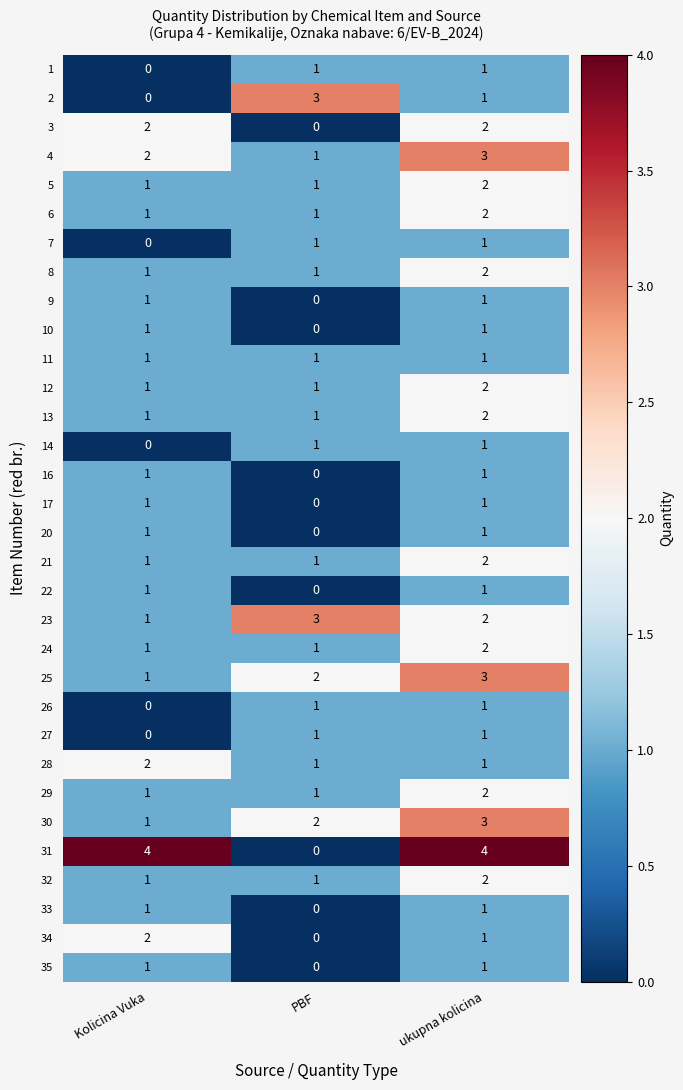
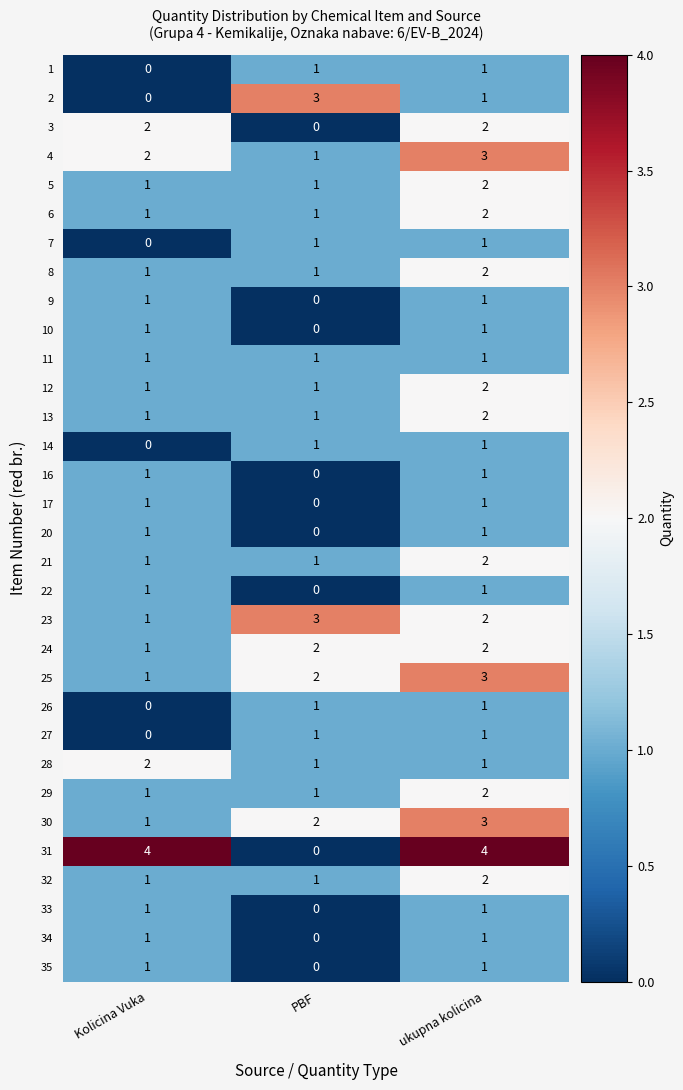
24, PBF: 1 -> 2
34, Kolicina Vuka: 2 -> 1
